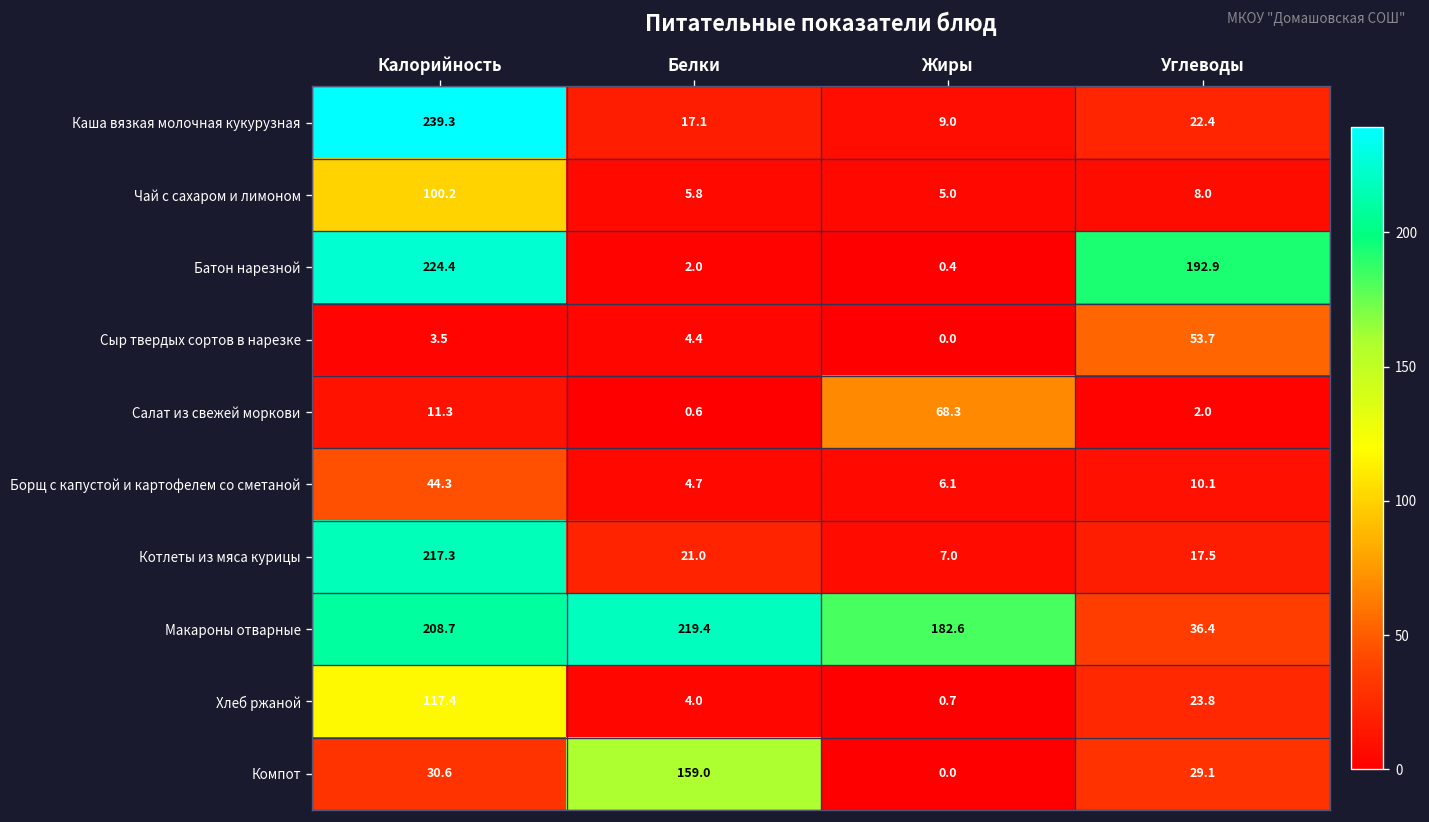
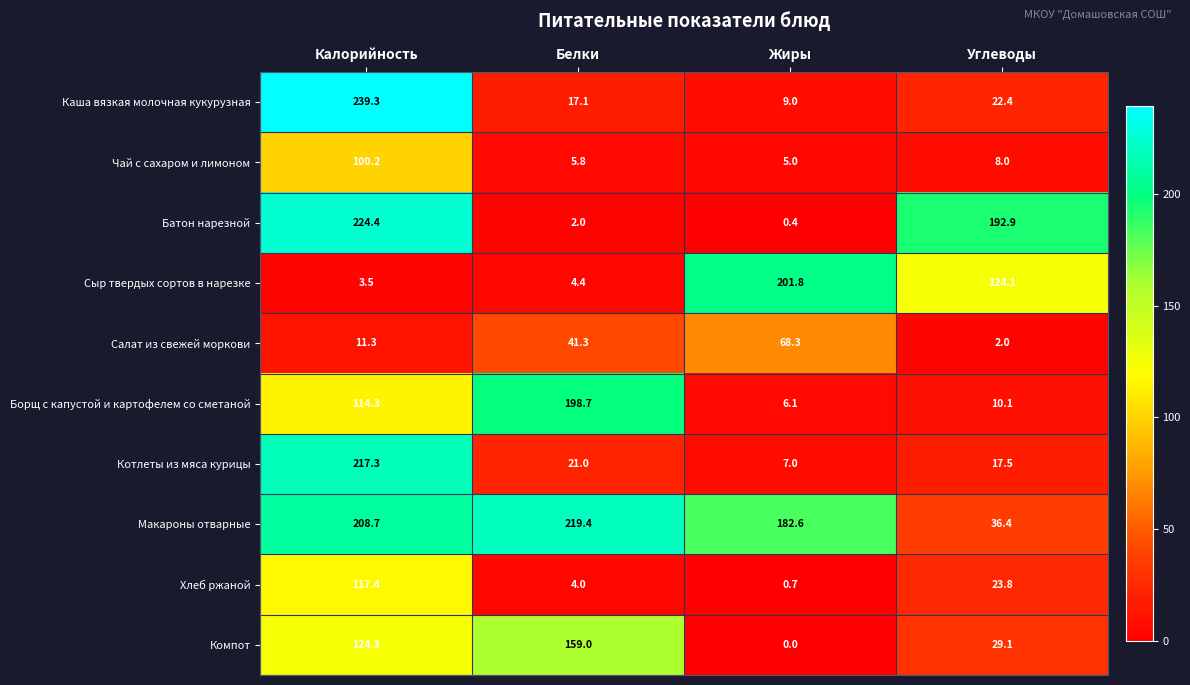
Сыр твердых сортов в нарезке, Жиры: 0.0 -> 201.8
Сыр твердых сортов в нарезке, Углеводы: 53.7 -> 124.1
Салат из свежей моркови, Белки: 0.6 -> 41.3
Борщ с капустой и картофелем со сметаной, Калорийность: 44.3 -> 114.3
Борщ с капустой и картофелем со сметаной, Белки: 4.7 -> 198.7
Компот, Калорийность: 30.6 -> 124.3
